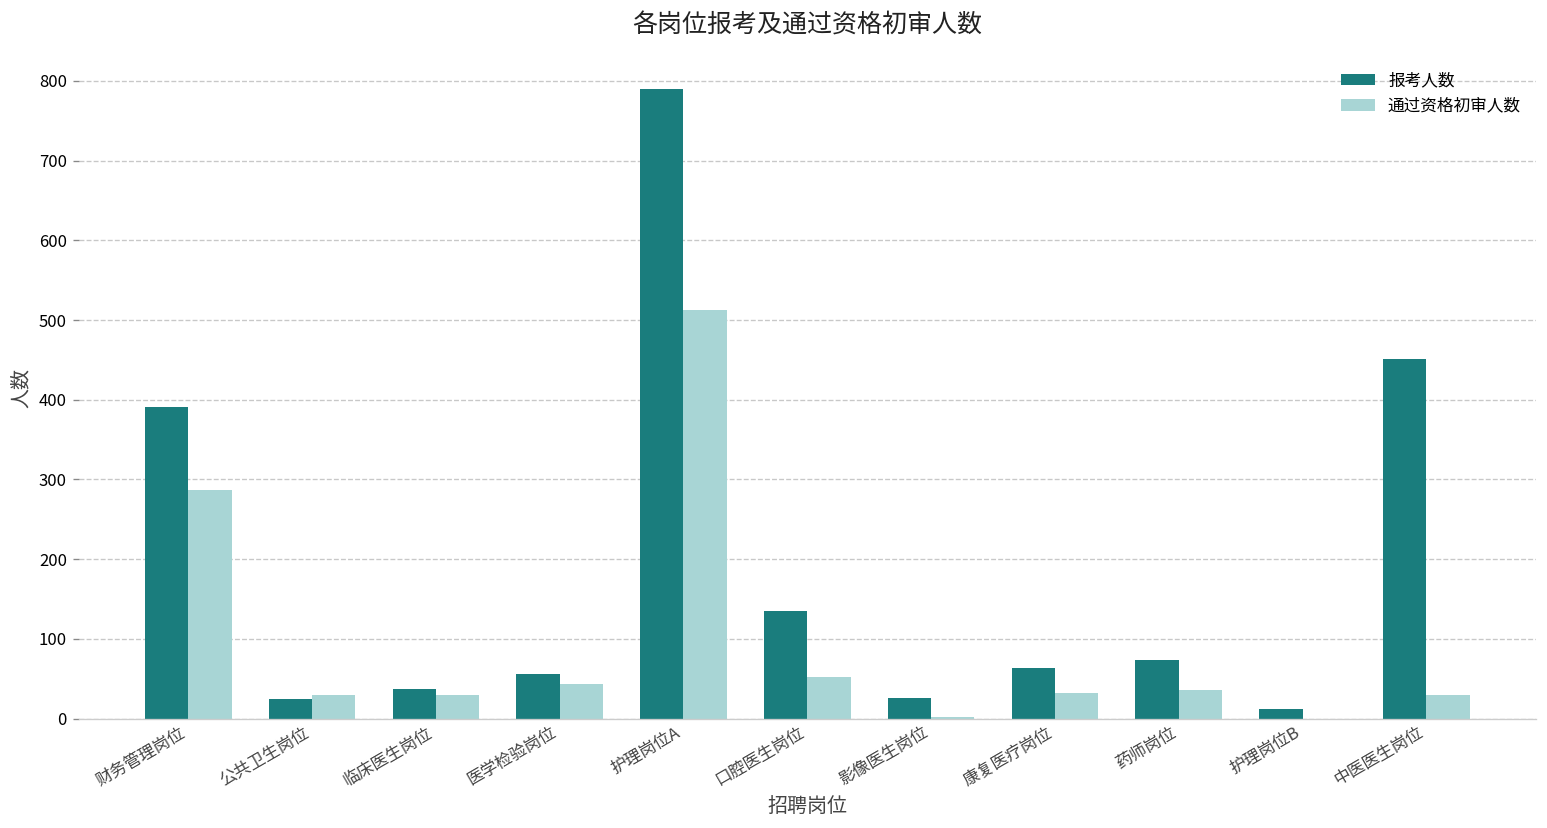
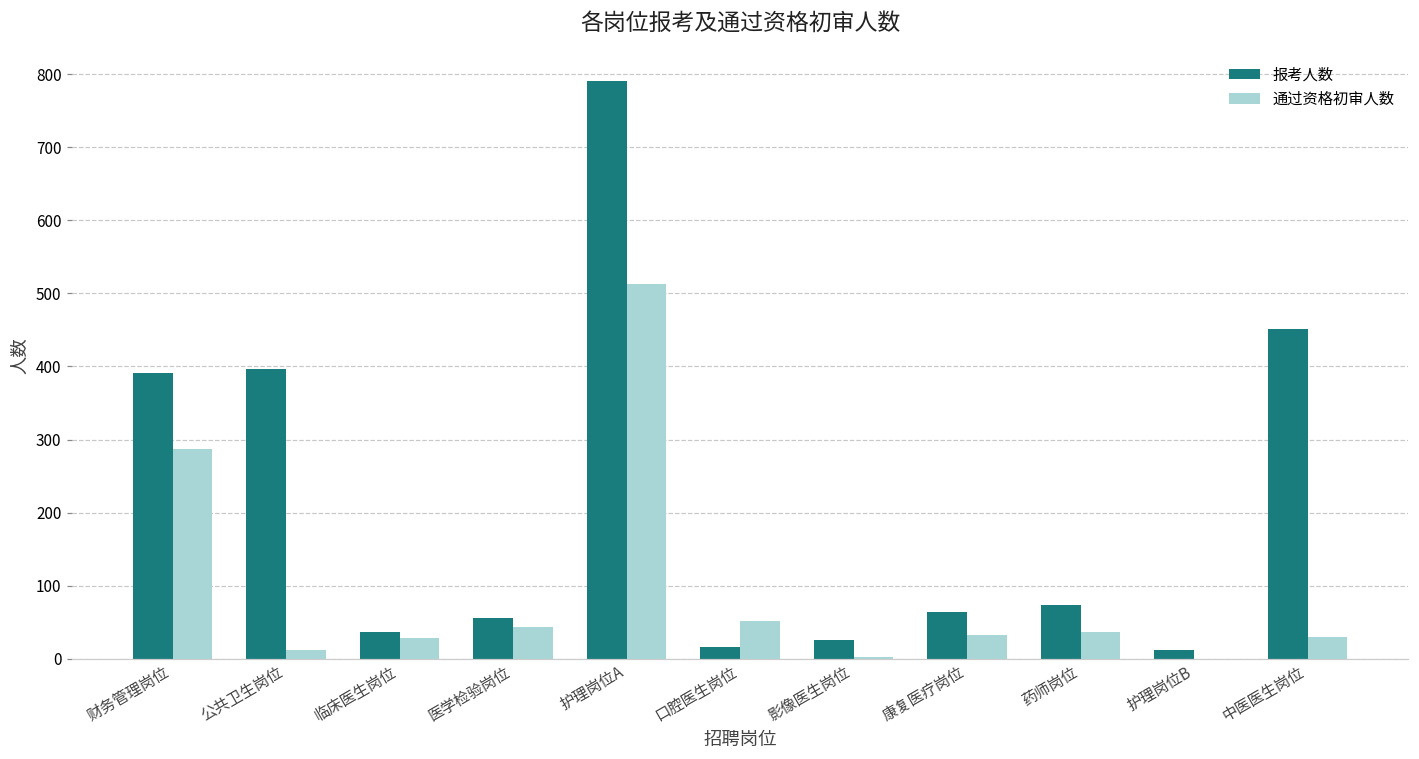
报考人数, 公共卫生岗位: 30 -> 400
通过资格初审人数, 公共卫生岗位: 30 -> 10
报考人数, 口腔医生岗位: 140 -> 20
